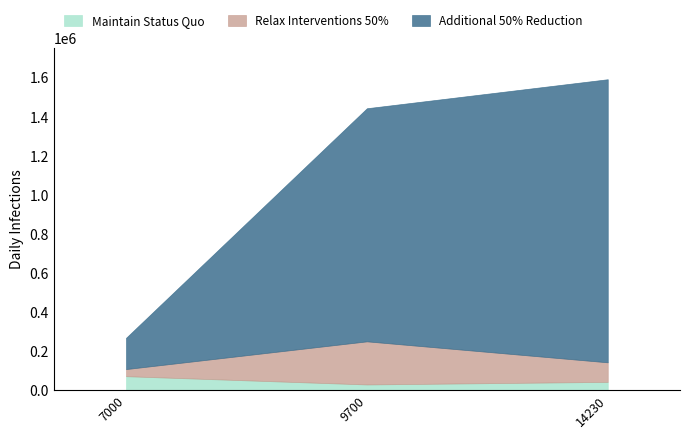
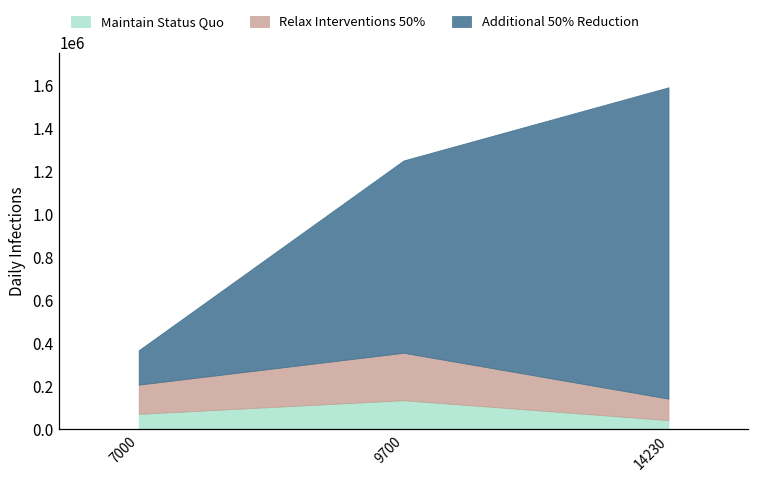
Relax Interventions 50%, 7000: 40000 -> 140000
Maintain Status Quo, 9700: 30000 -> 140000
Additional 50% Reduction, 9700: 1190000 -> 900000
